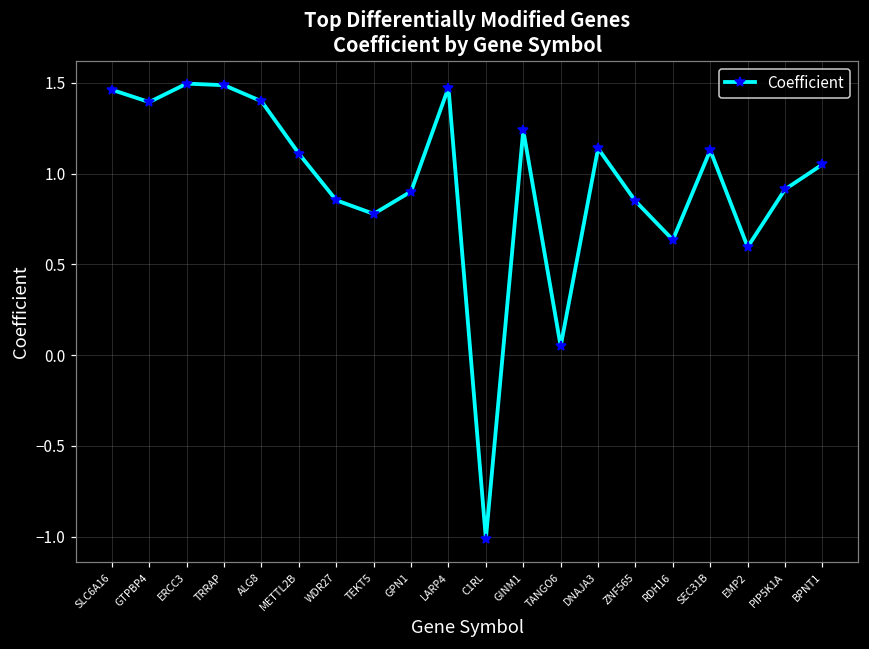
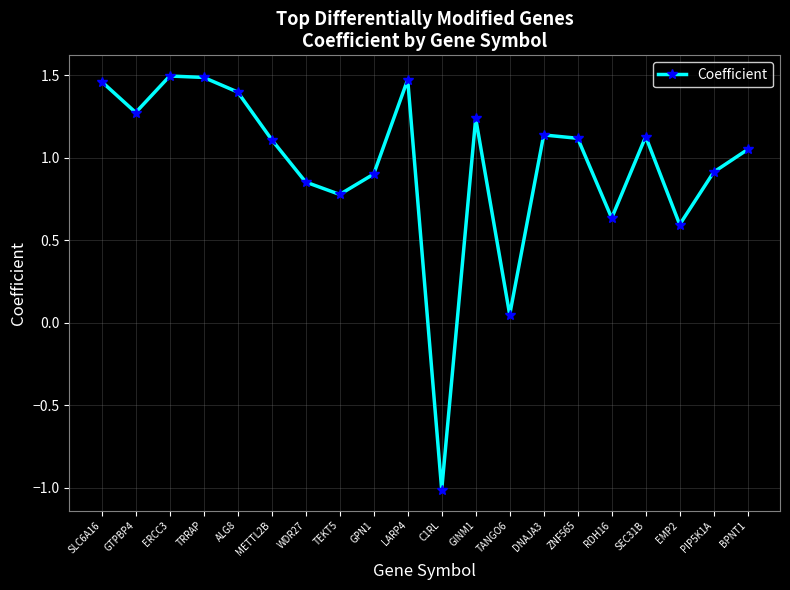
GTPBP4: 1.39 -> 1.27
ZNF565: 0.85 -> 1.12
